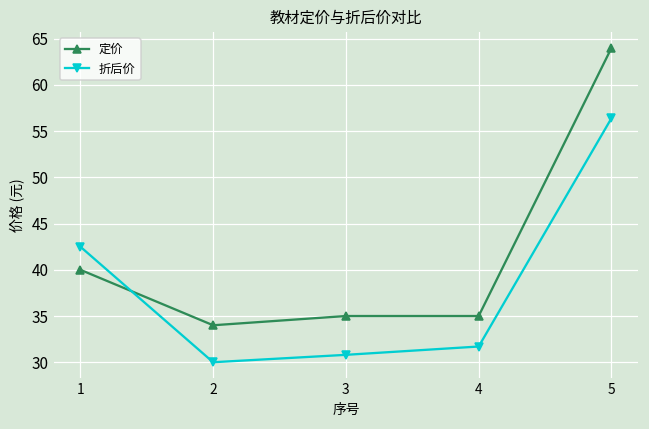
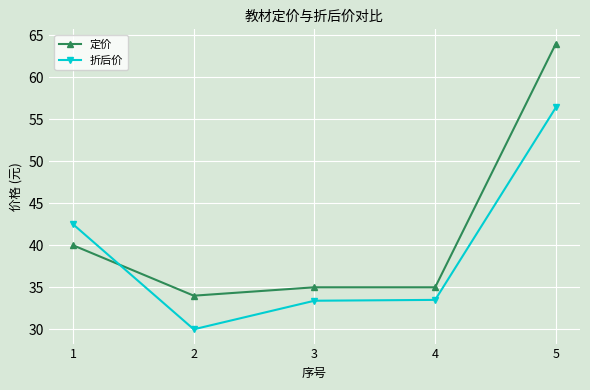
折后价, 3: 31 -> 33
折后价, 4: 32 -> 34
